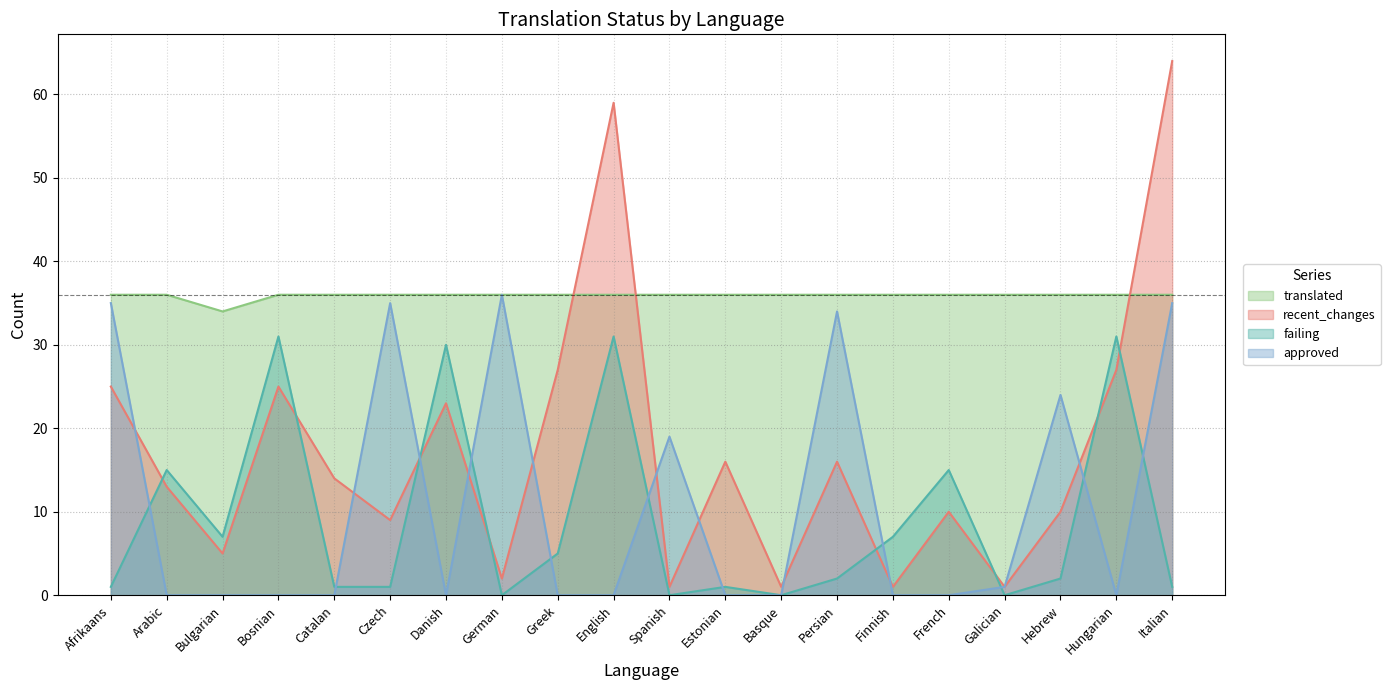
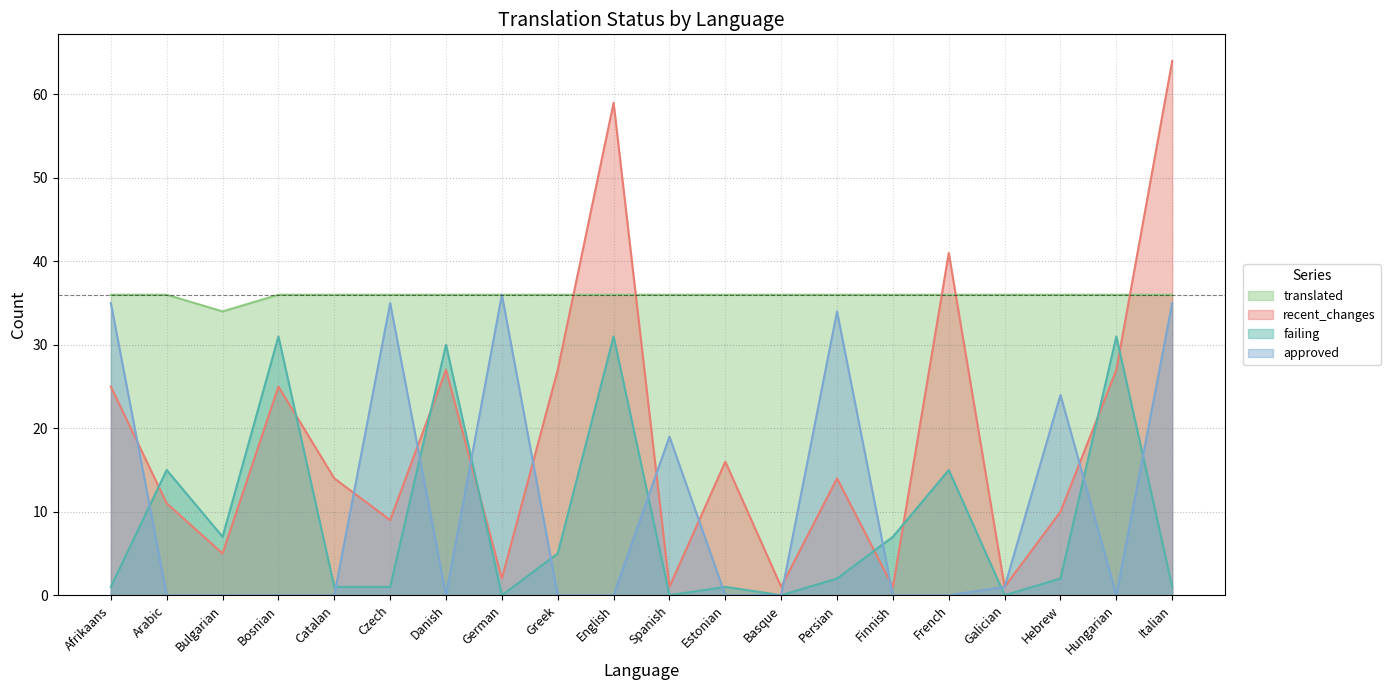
recent_changes, Arabic: 13 -> 11
recent_changes, Danish: 23 -> 27
recent_changes, Persian: 16 -> 14
recent_changes, French: 10 -> 41
